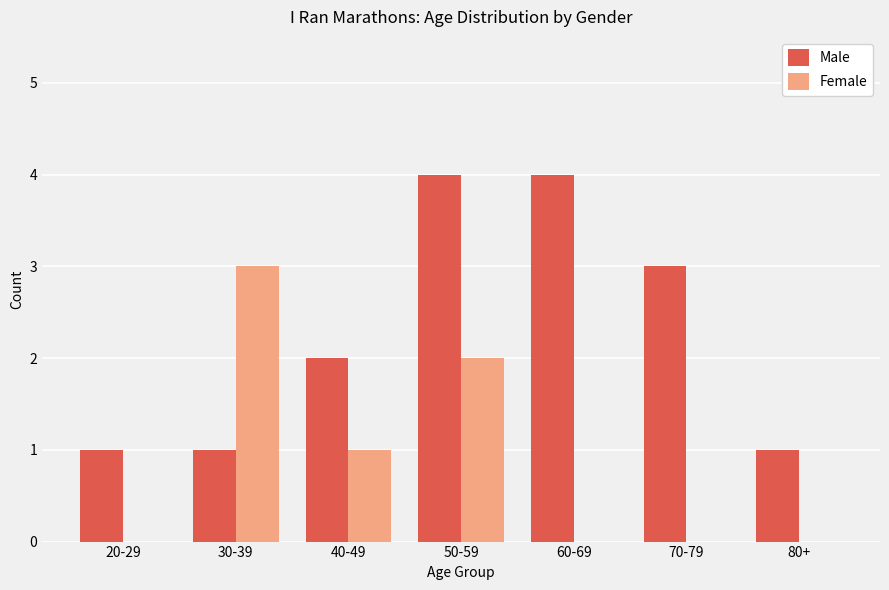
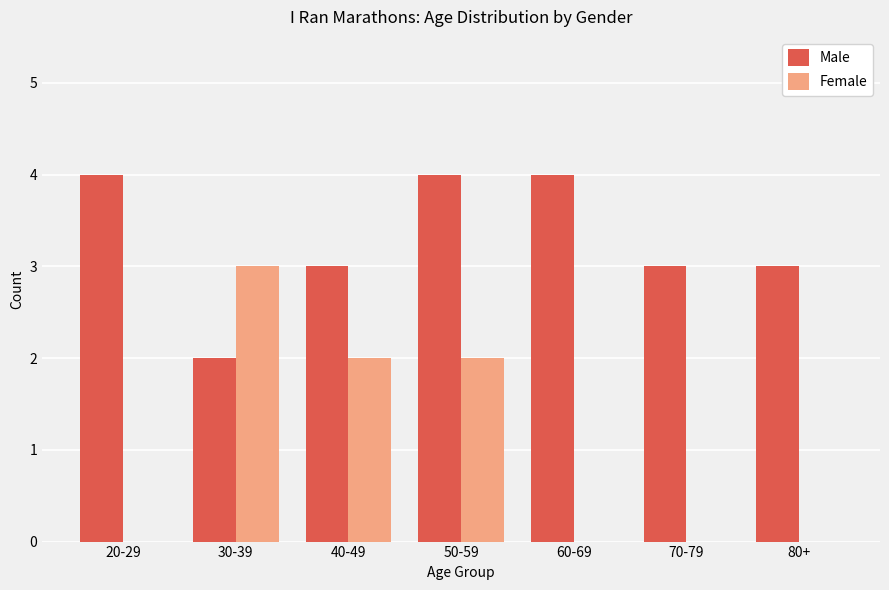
Male, 20-29: 1 -> 4
Male, 30-39: 1 -> 2
Male, 40-49: 2 -> 3
Female, 40-49: 1 -> 2
Male, 80+: 1 -> 3
